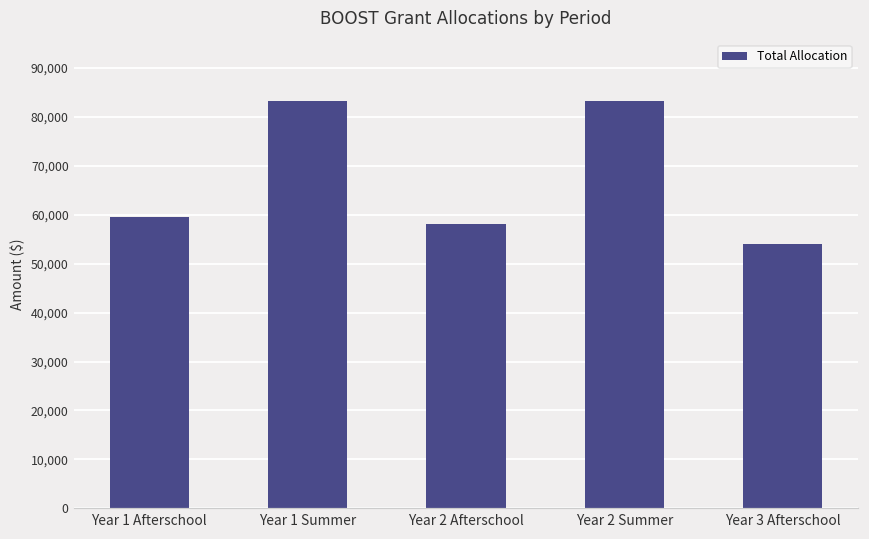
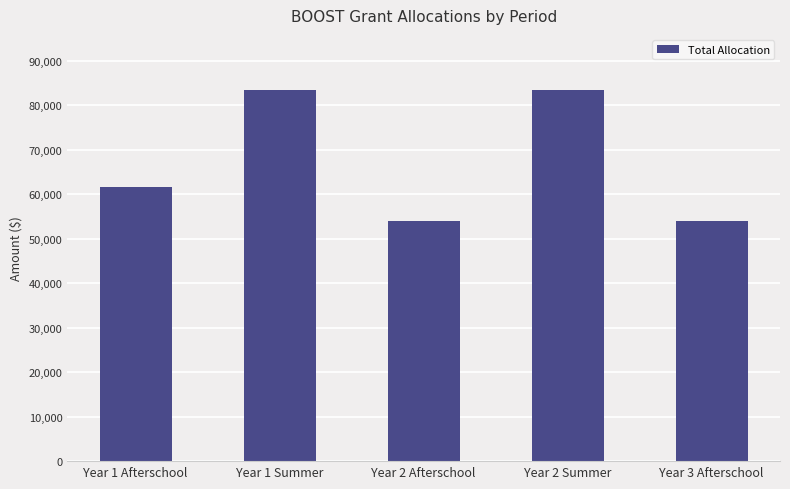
Year 1 Afterschool: 60,000 -> 62,000
Year 2 Afterschool: 58,000 -> 54,000
